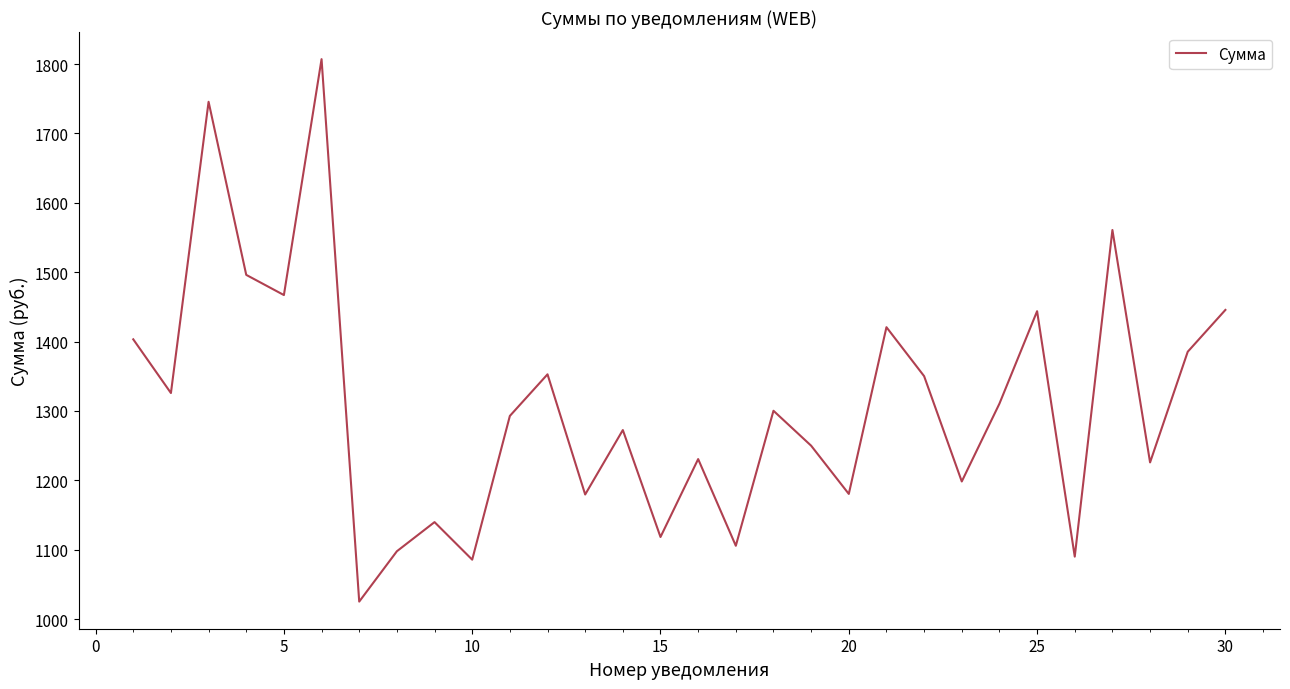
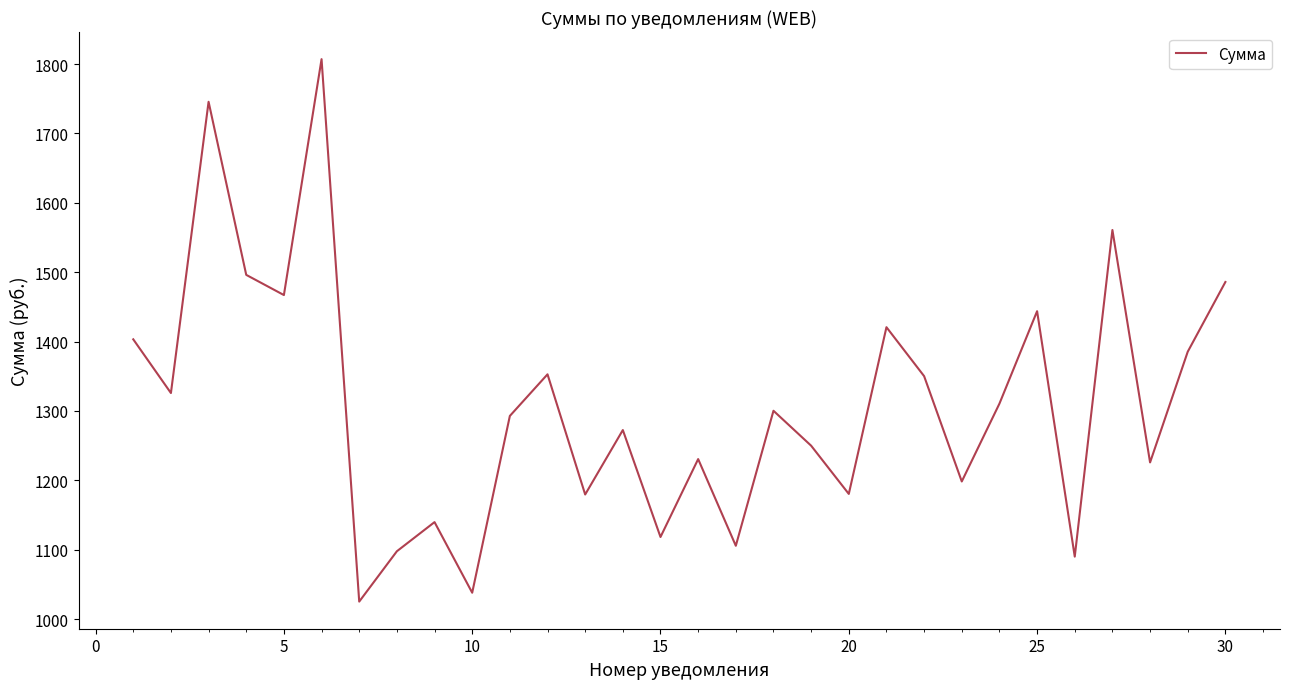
10: 1090 -> 1040
30: 1450 -> 1490
